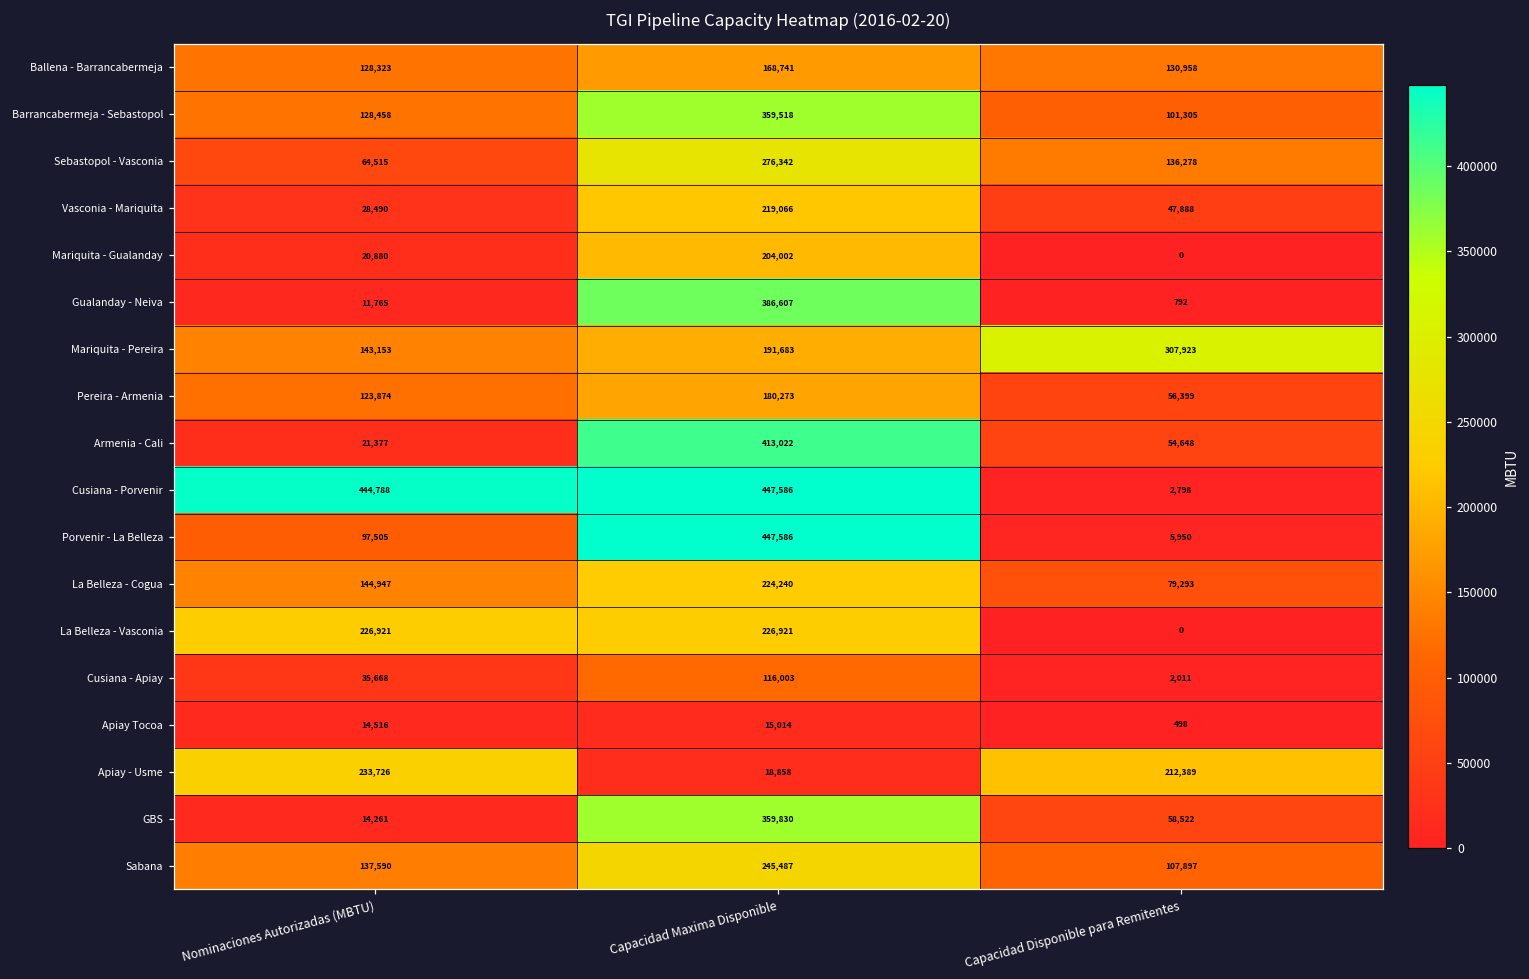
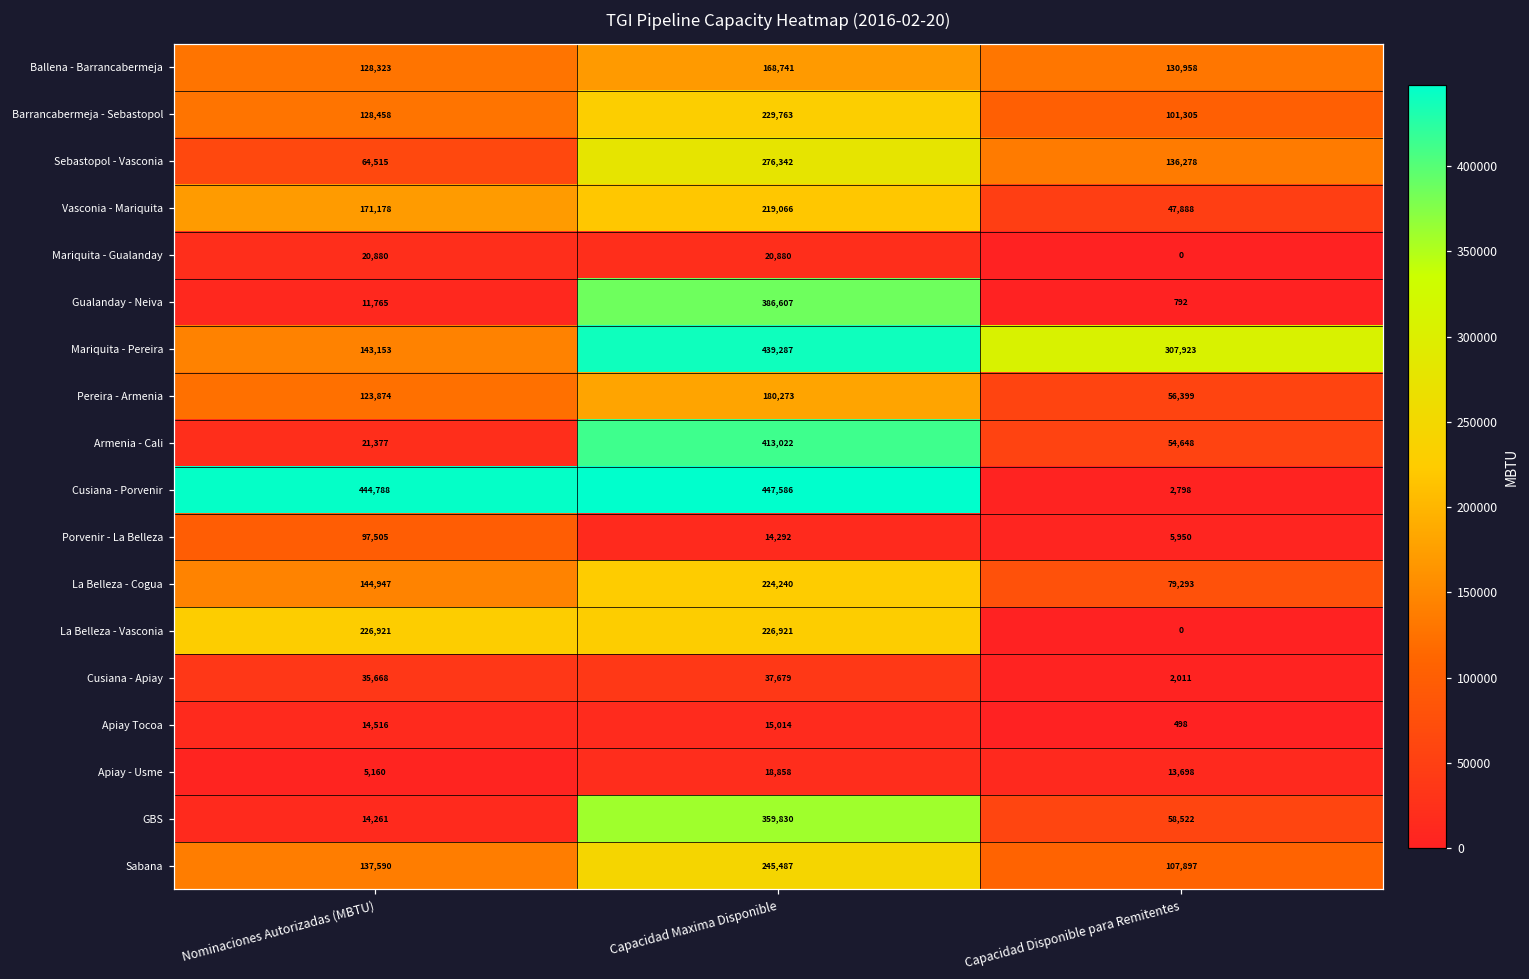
Barrancabermeja - Sebastopol, Capacidad Maxima Disponible: 359,518 -> 229,763
Vasconia - Mariquita, Nominaciones Autorizadas (MBTU): 28,490 -> 171,178
Mariquita - Gualanday, Capacidad Maxima Disponible: 204,002 -> 20,880
Mariquita - Pereira, Capacidad Maxima Disponible: 191,683 -> 439,287
Porvenir - La Belleza, Capacidad Maxima Disponible: 447,586 -> 14,292
Cusiana - Apiay, Capacidad Maxima Disponible: 116,003 -> 37,679
Apiay - Usme, Nominaciones Autorizadas (MBTU): 233,726 -> 5,160
Apiay - Usme, Capacidad Disponible para Remitentes: 212,389 -> 13,698
